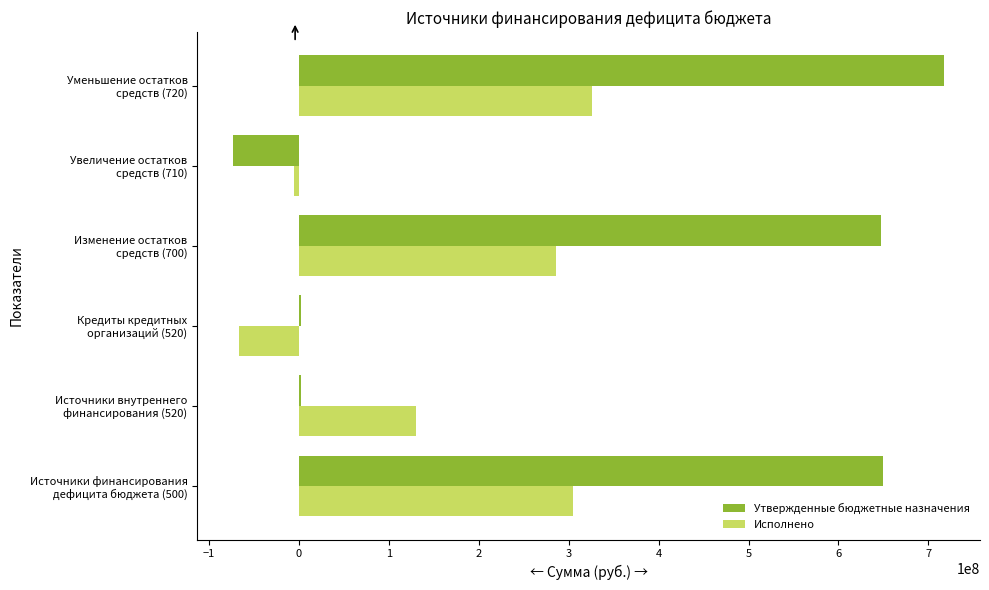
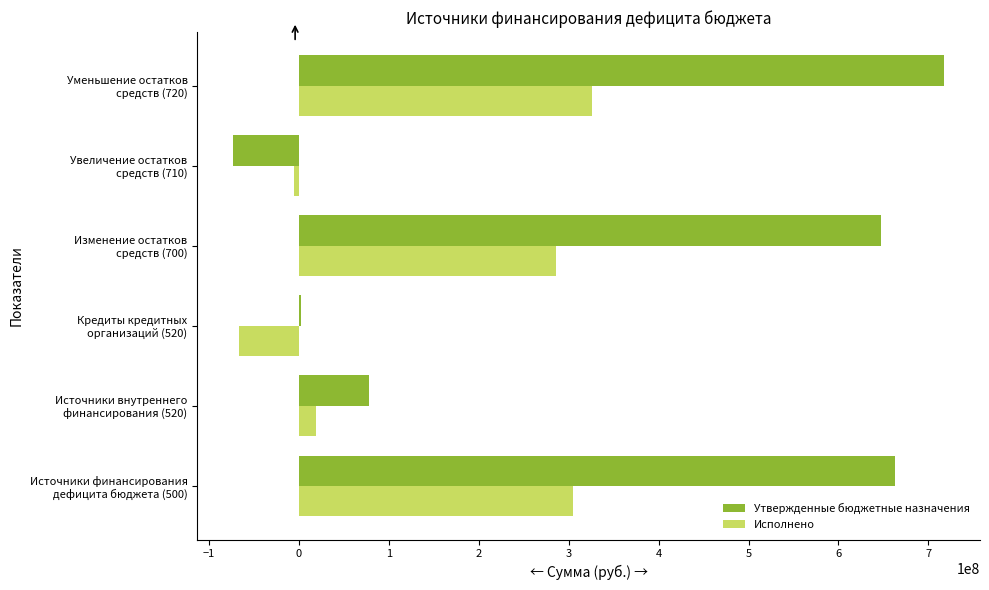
Утвержденные бюджетные назначения, Источники внутреннего финансирования (520): 0 -> 80000000
Исполнено, Источники внутреннего финансирования (520): 130000000 -> 20000000
Утвержденные бюджетные назначения, Источники финансирования дефицита бюджета (500): 650000000 -> 660000000
